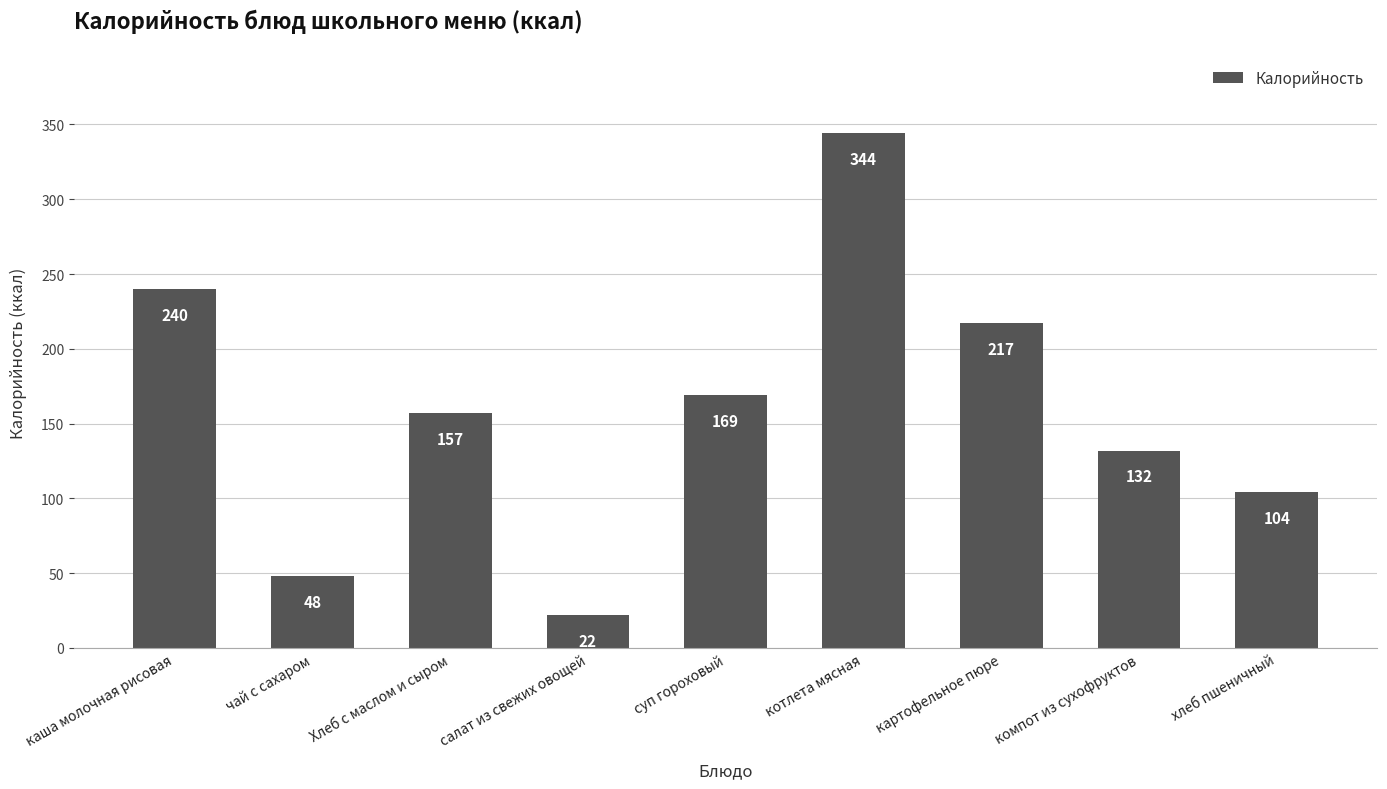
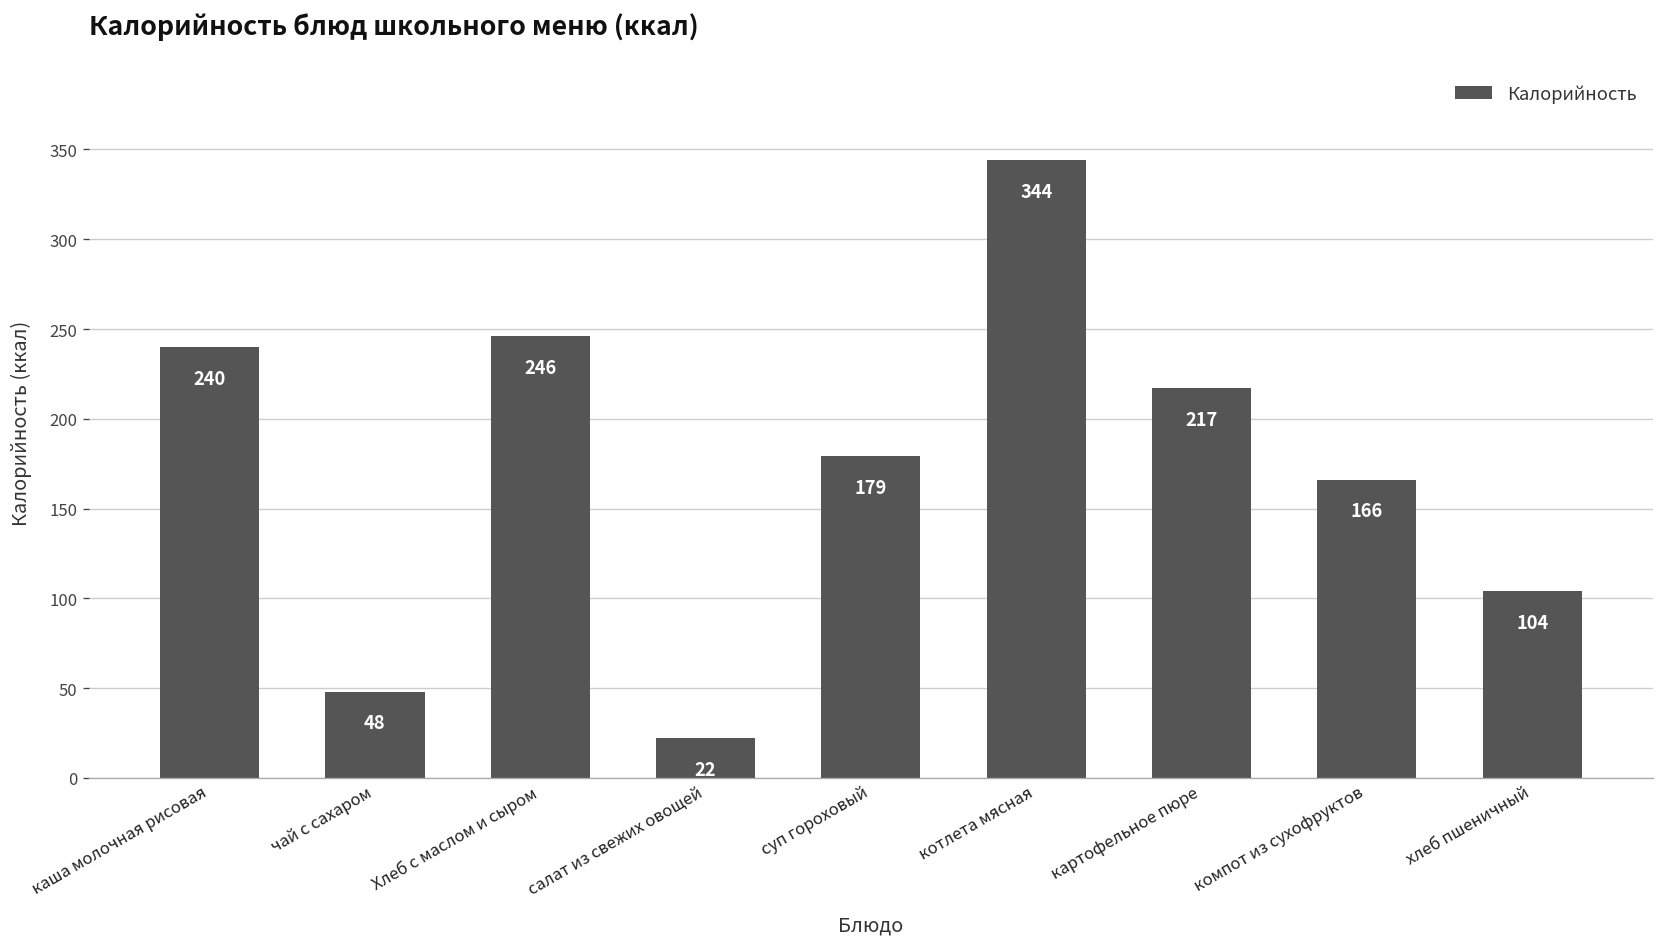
Хлеб с маслом и сыром: 157 -> 246
суп гороховый: 169 -> 179
компот из сухофруктов: 132 -> 166
